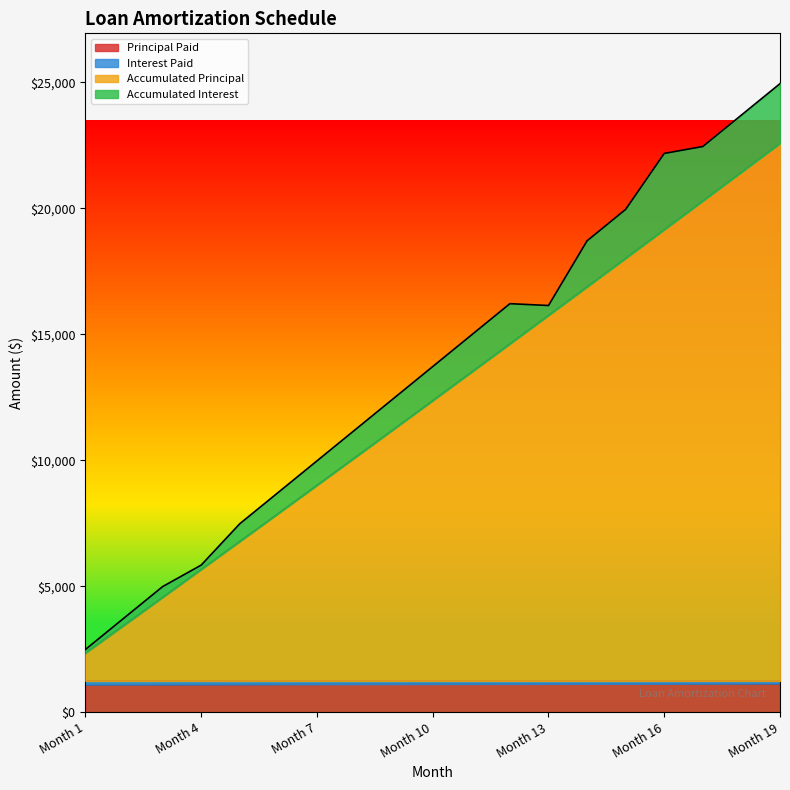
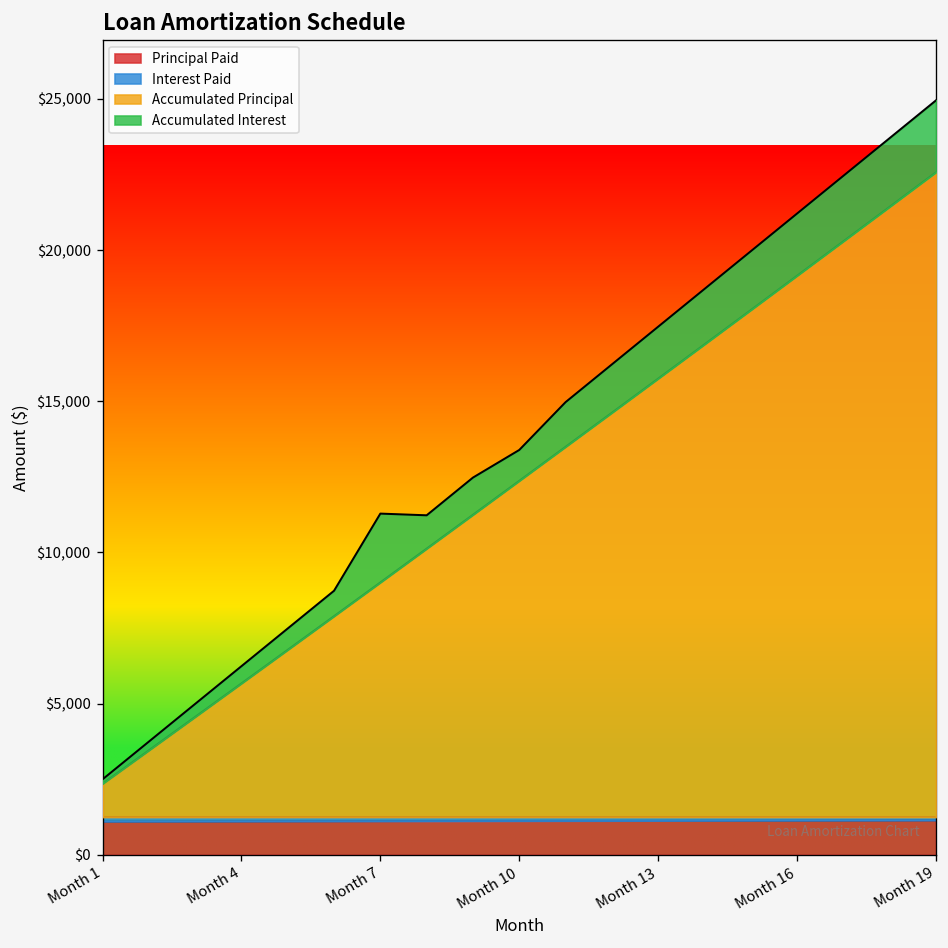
Accumulated Interest, Month 4: $200 -> $600
Accumulated Interest, Month 7: $1,000 -> $2,300
Accumulated Interest, Month 10: $1,400 -> $1,000
Accumulated Interest, Month 13: $400 -> $1,700
Accumulated Interest, Month 16: $3,000 -> $2,100
